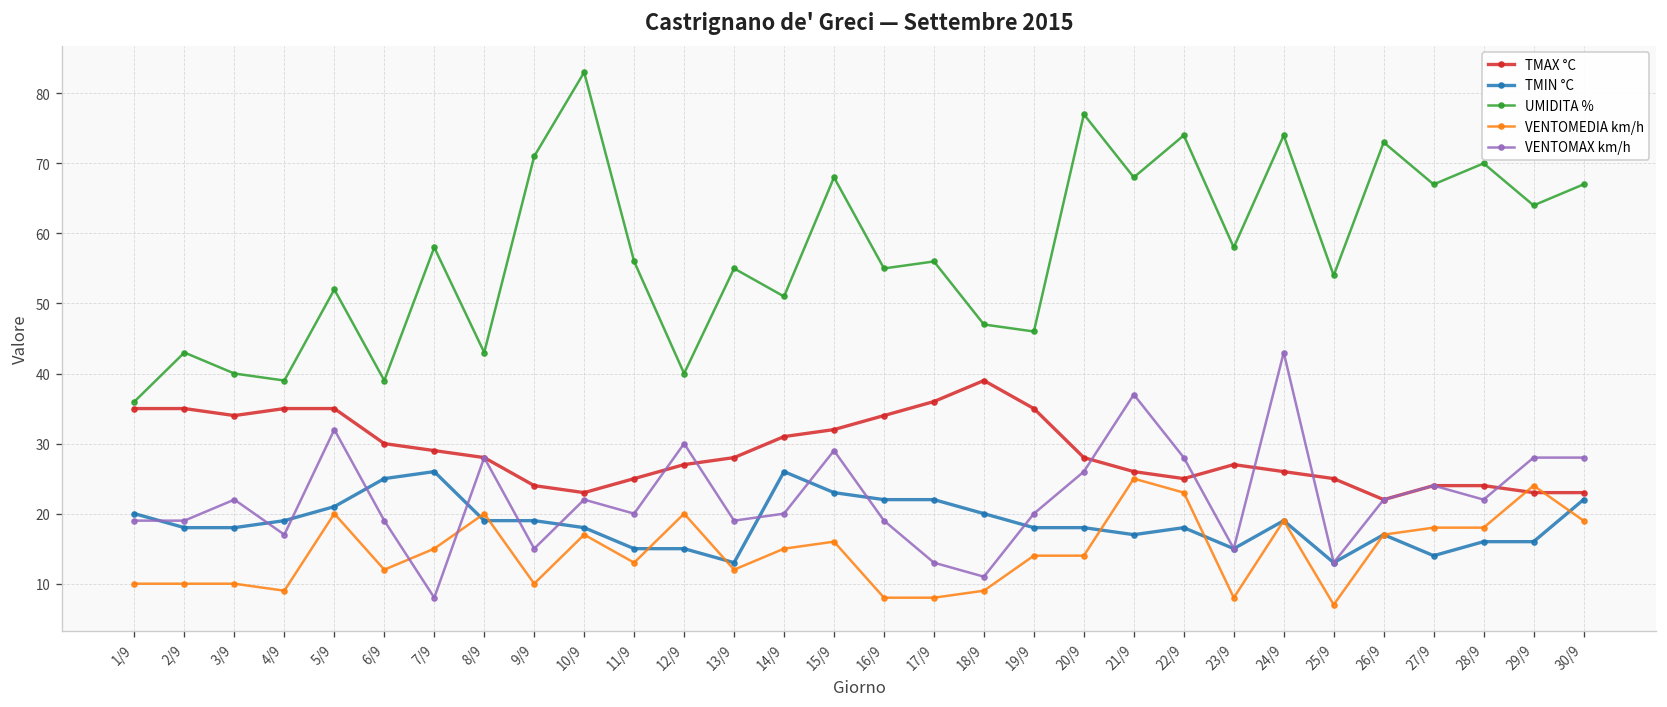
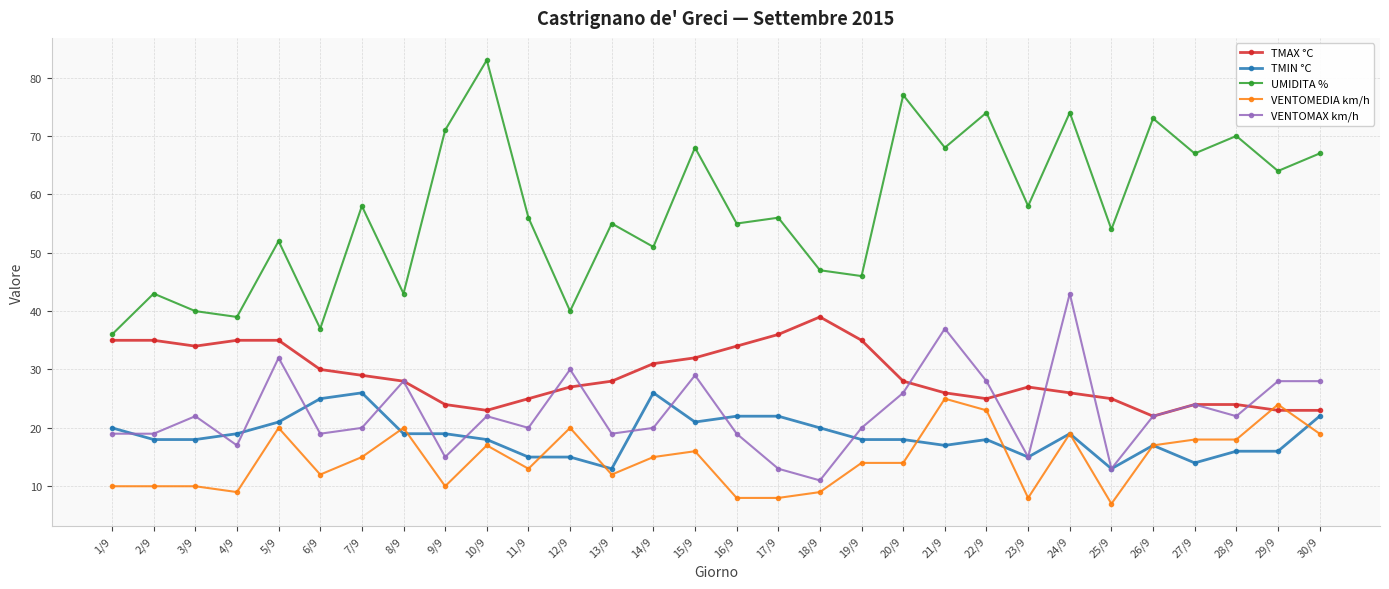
UMIDITA %, 6/9: 39 -> 37
VENTOMAX km/h, 7/9: 8 -> 20
TMIN °C, 15/9: 23 -> 21
